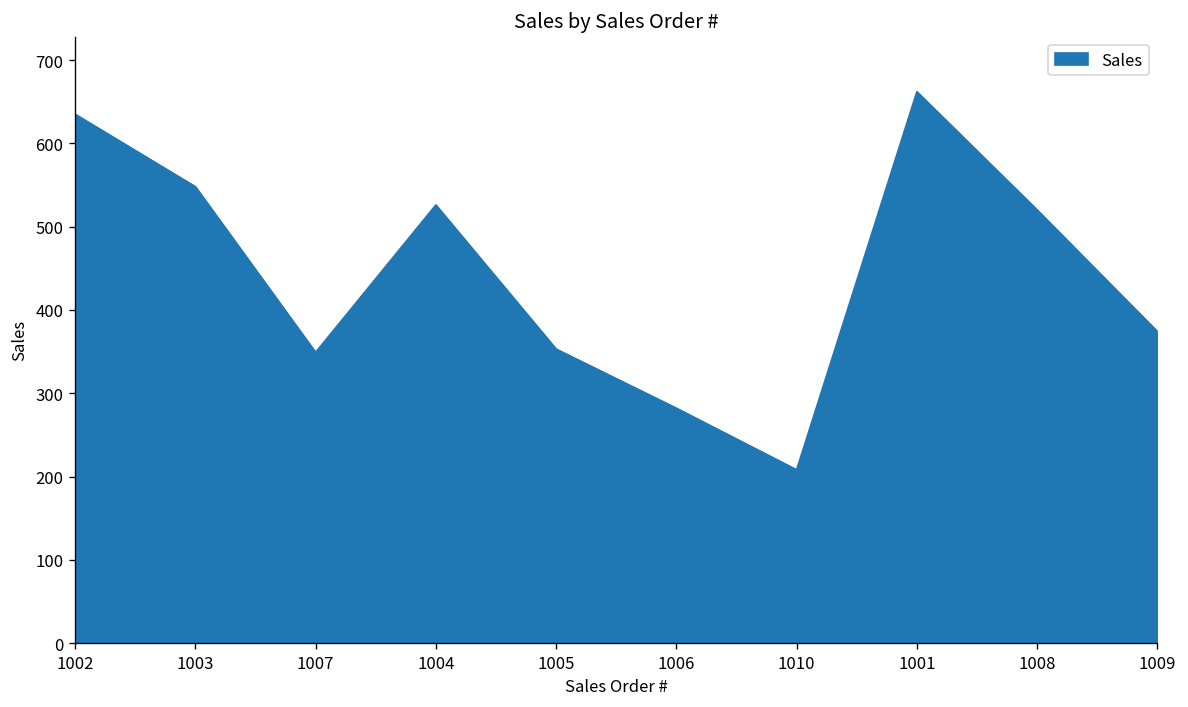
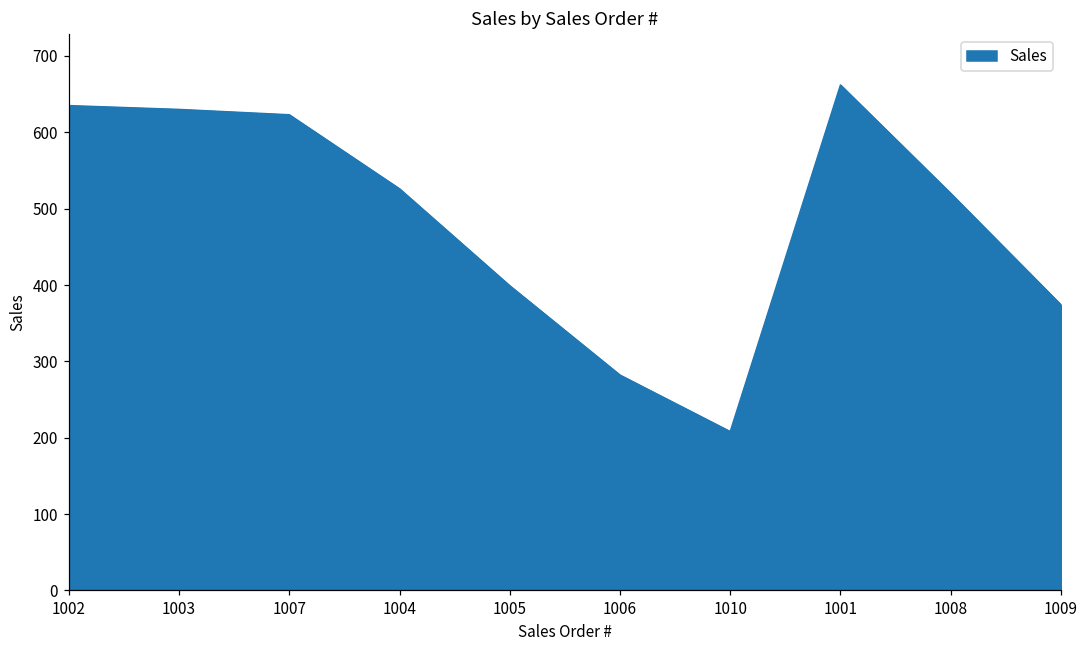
1003: 550 -> 630
1007: 350 -> 620
1005: 350 -> 400
